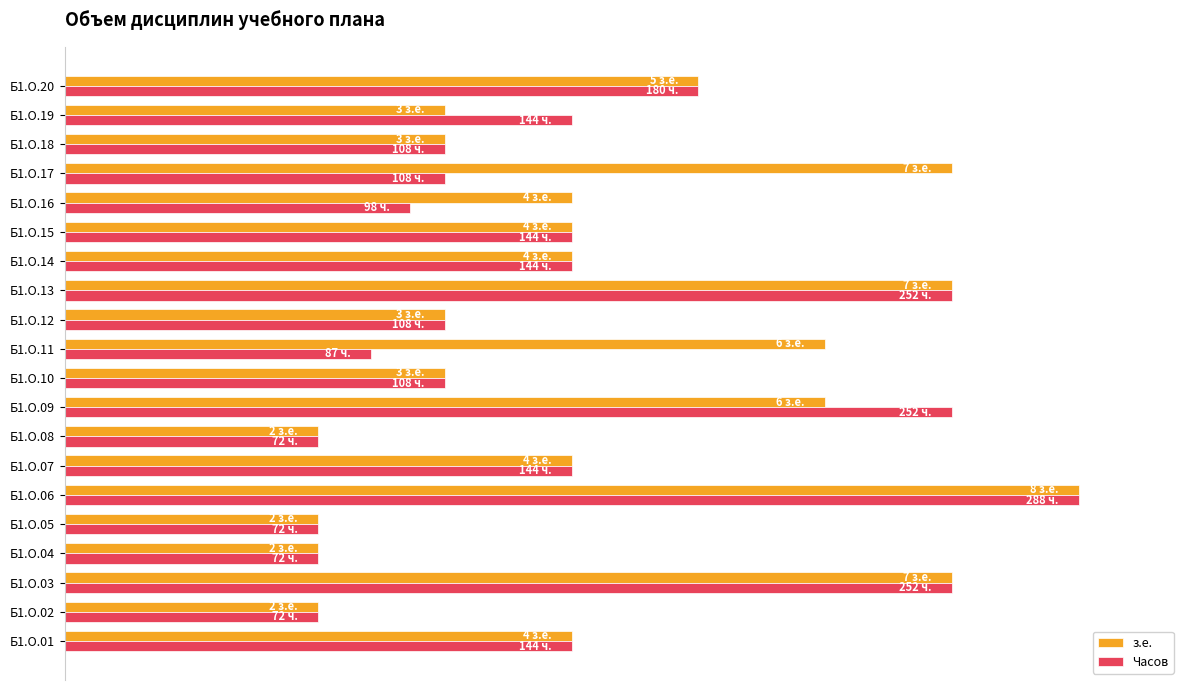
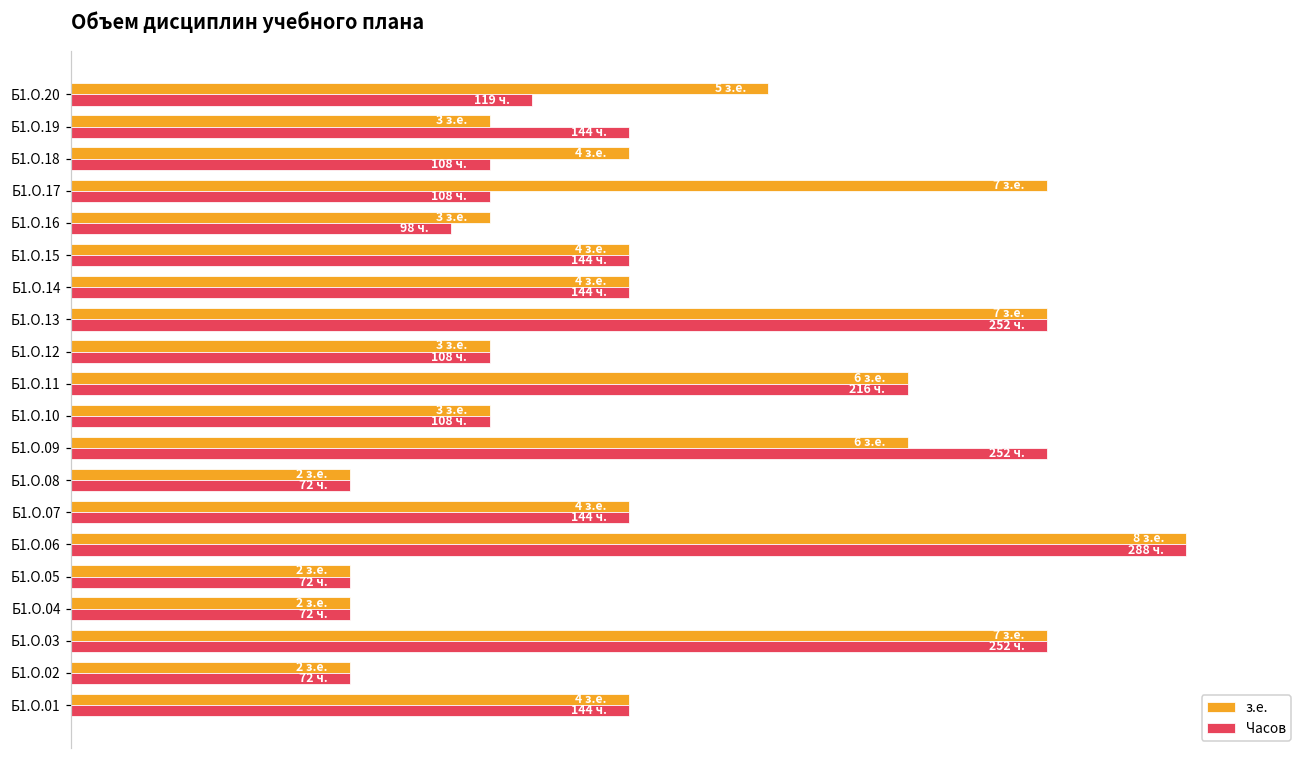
Часов, Б1.О.20: 180 -> 119
з.е., Б1.О.18: 3 -> 4
з.е., Б1.О.16: 4 -> 3
Часов, Б1.О.11: 87 -> 216
